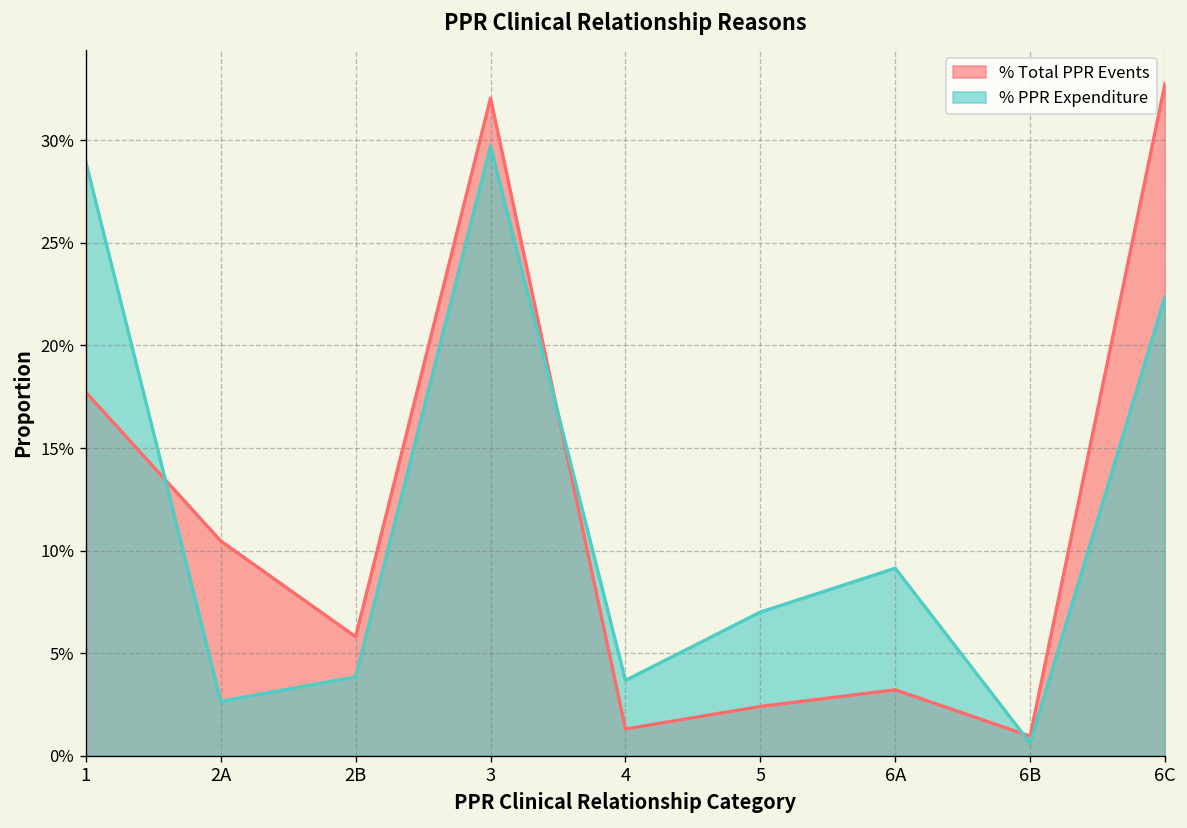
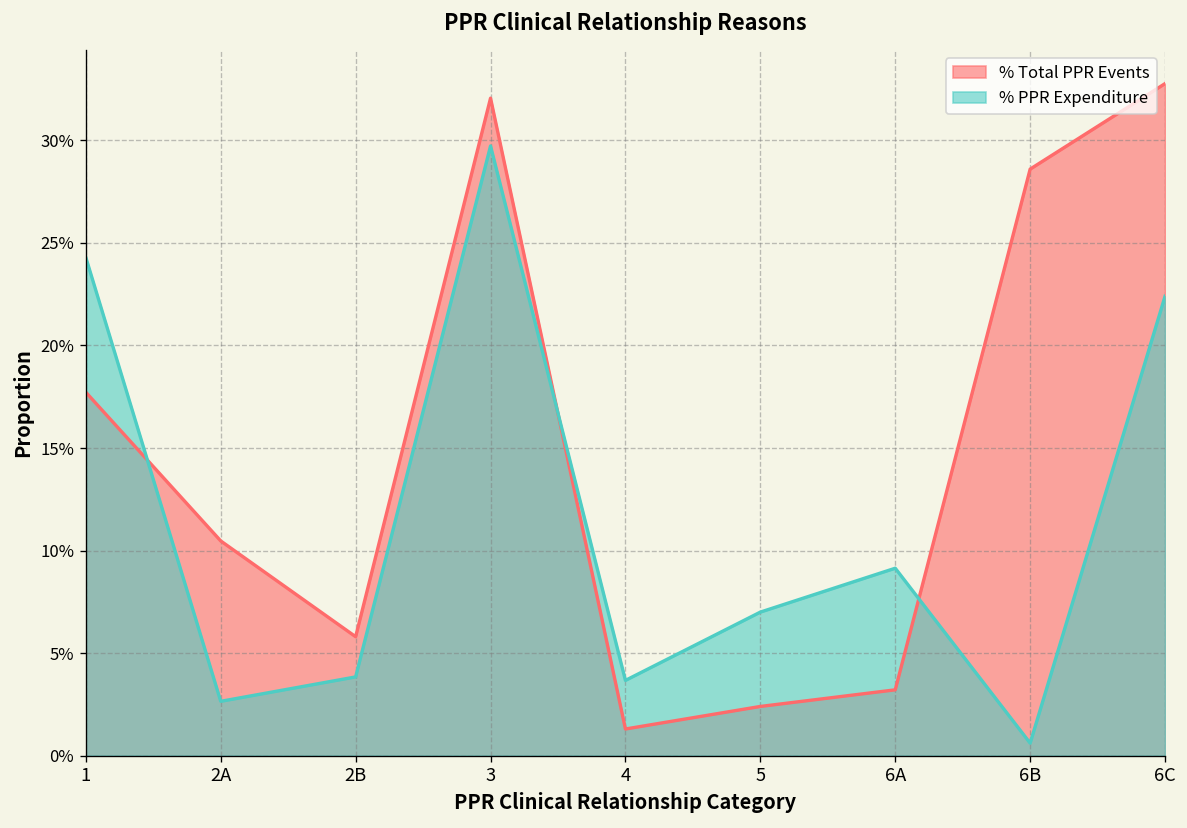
% PPR Expenditure, 1: 29.0% -> 24.3%
% Total PPR Events, 6B: 1.0% -> 28.6%
